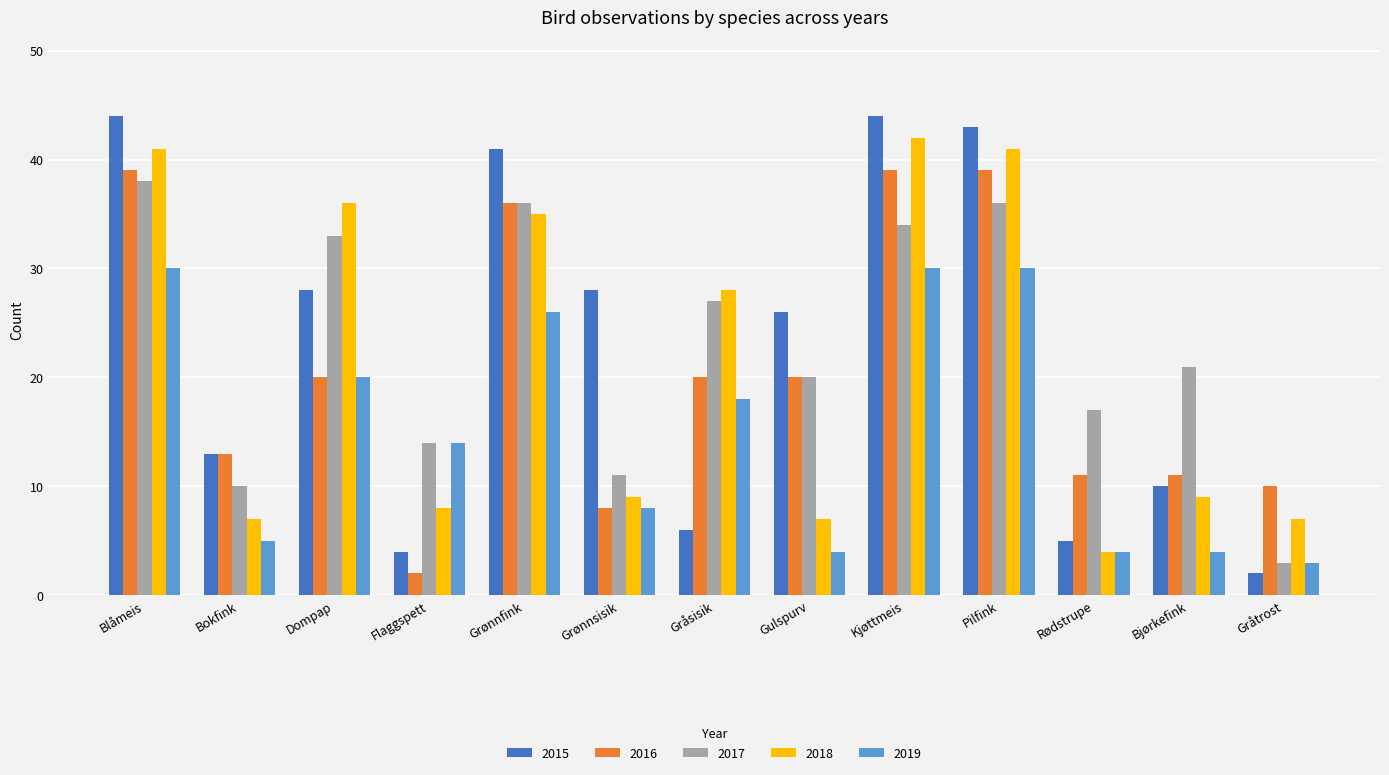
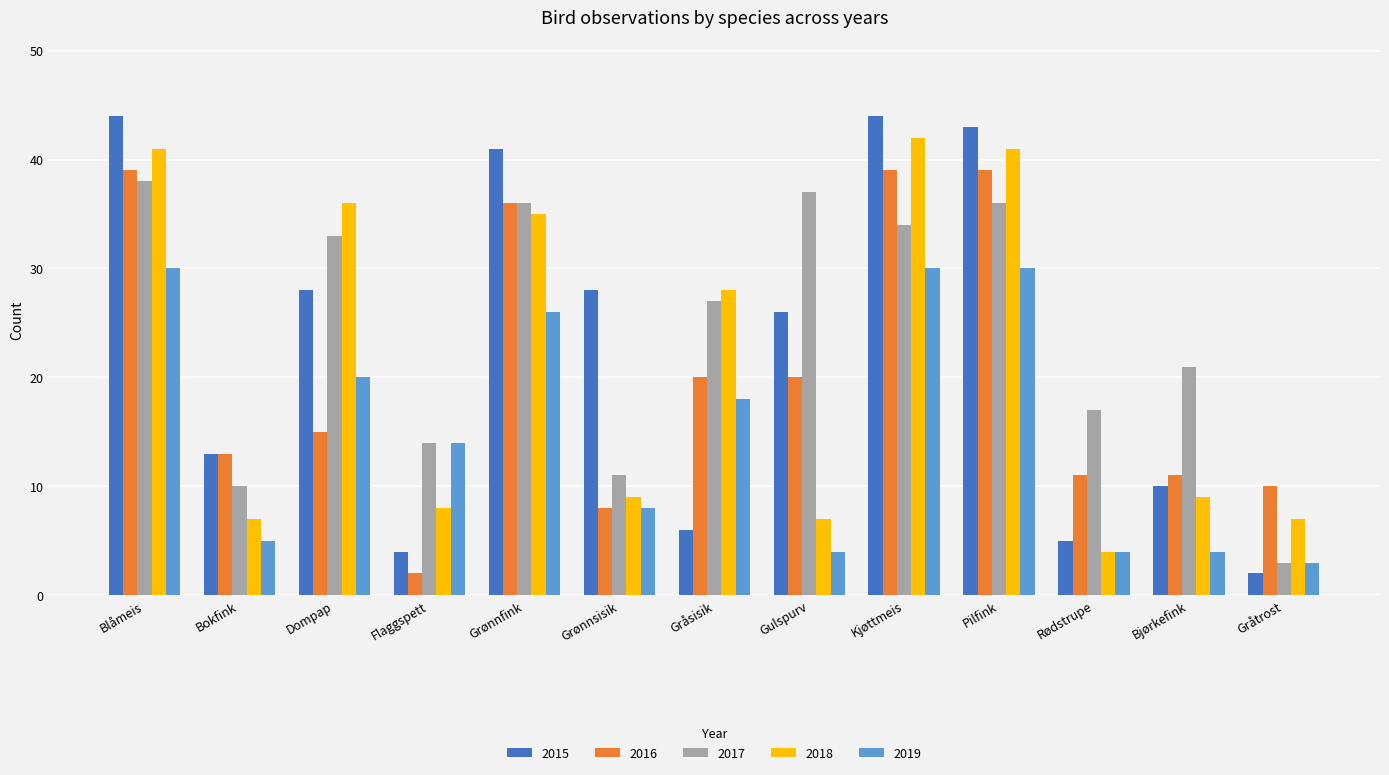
2016, Dompap: 20 -> 15
2017, Gulspurv: 20 -> 37
